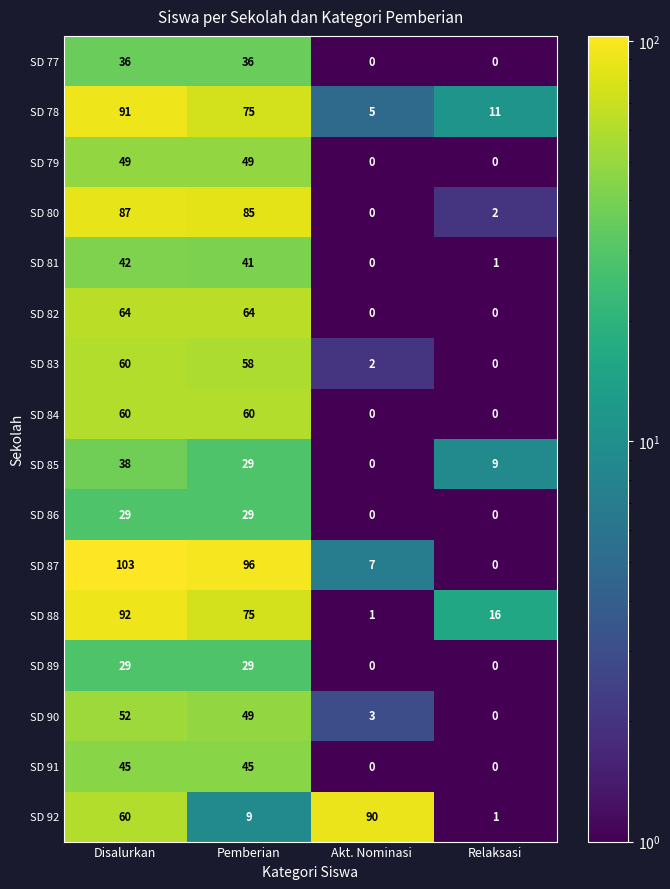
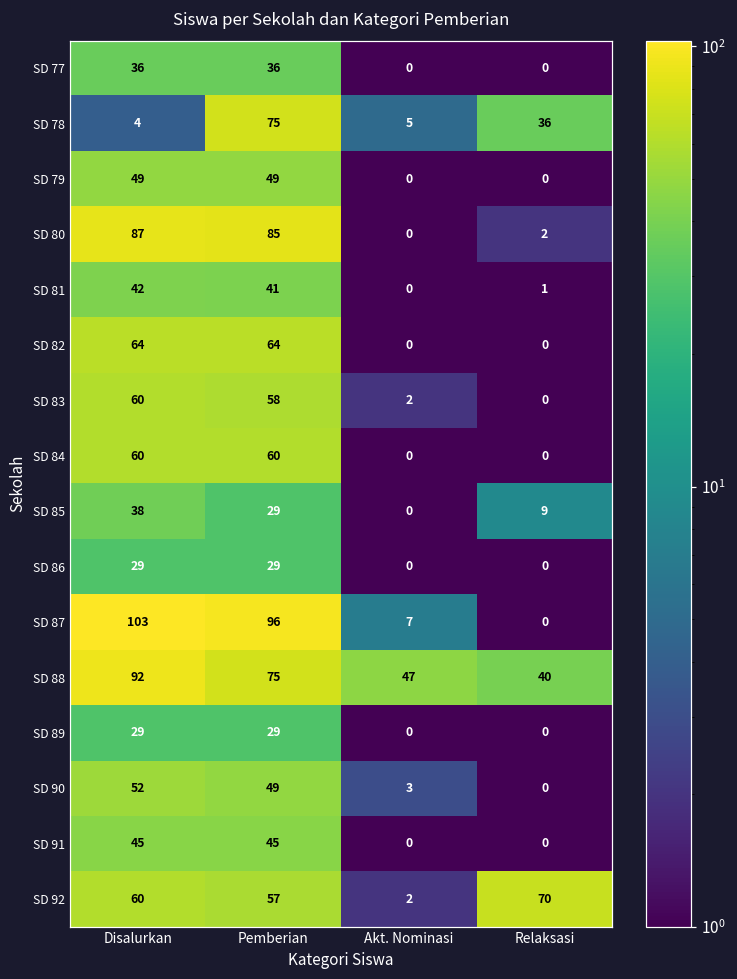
SD 78, Disalurkan: 91 -> 4
SD 78, Relaksasi: 11 -> 36
SD 88, Akt. Nominasi: 1 -> 47
SD 88, Relaksasi: 16 -> 40
SD 92, Pemberian: 9 -> 57
SD 92, Akt. Nominasi: 90 -> 2
SD 92, Relaksasi: 1 -> 70
